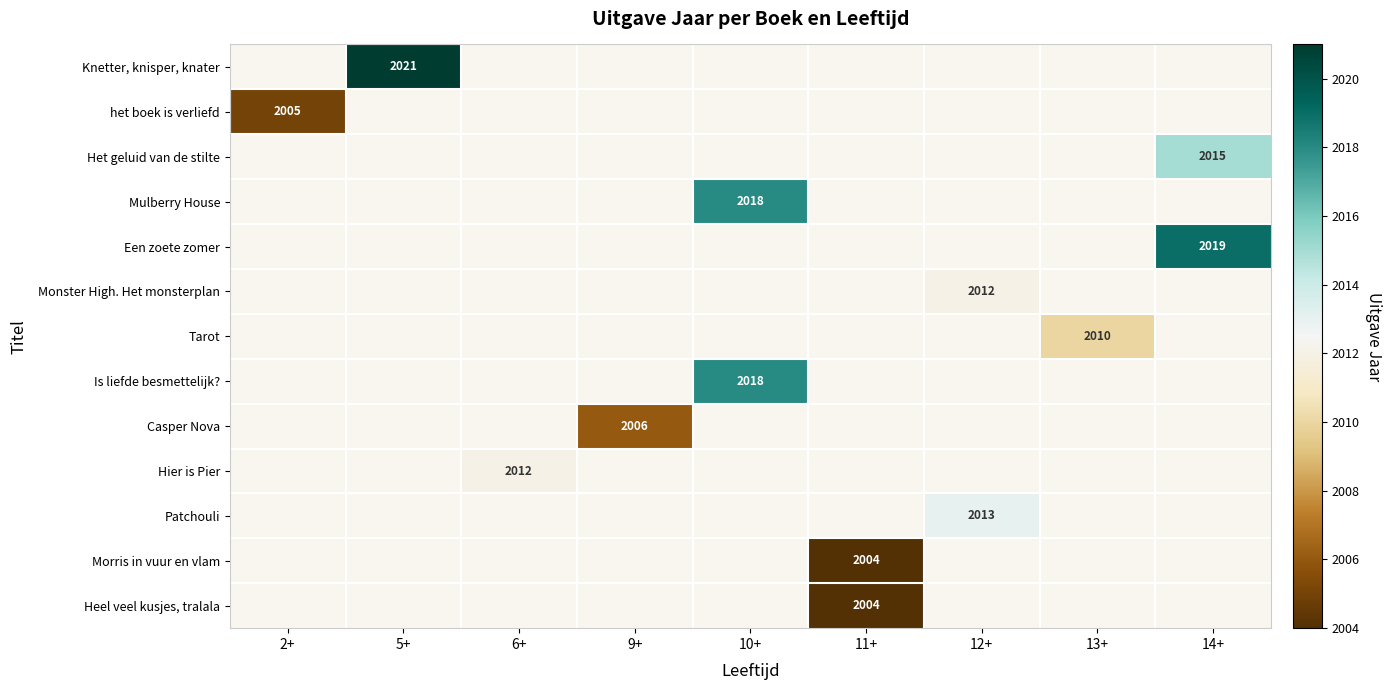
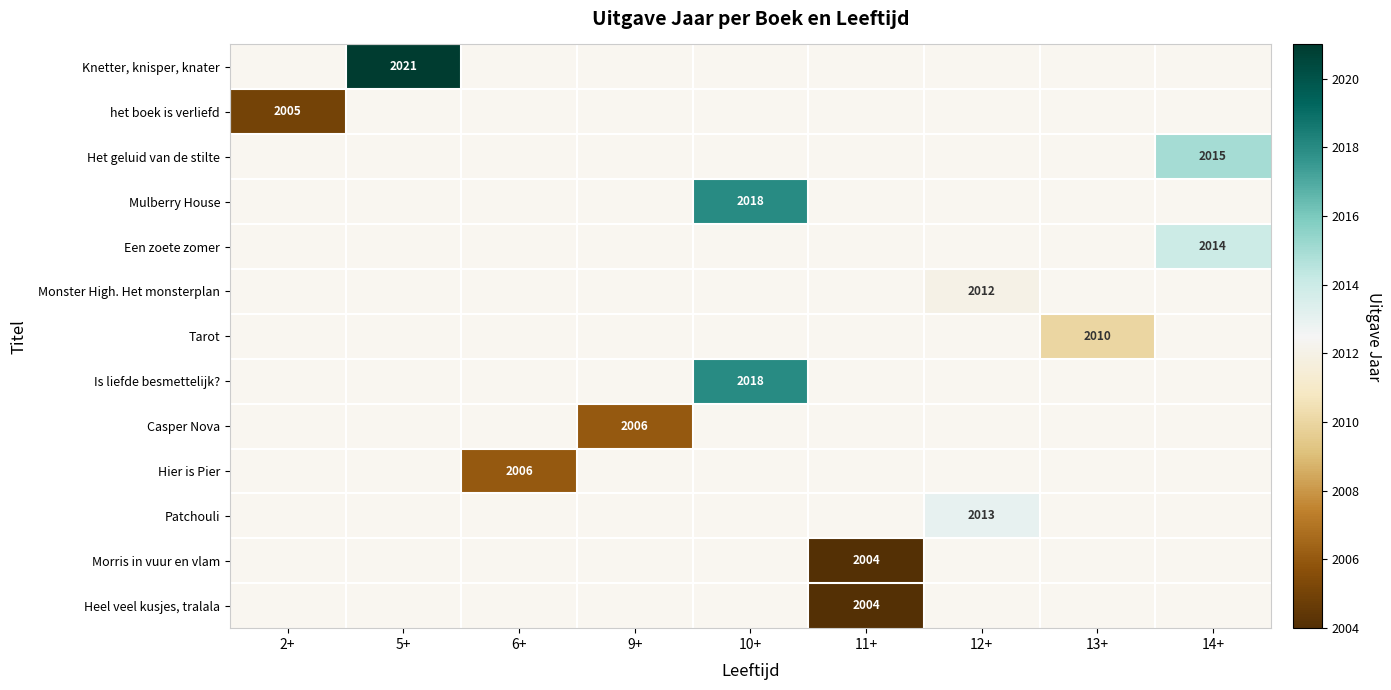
Een zoete zomer, 14+: 2019 -> 2014
Hier is Pier, 6+: 2012 -> 2006
